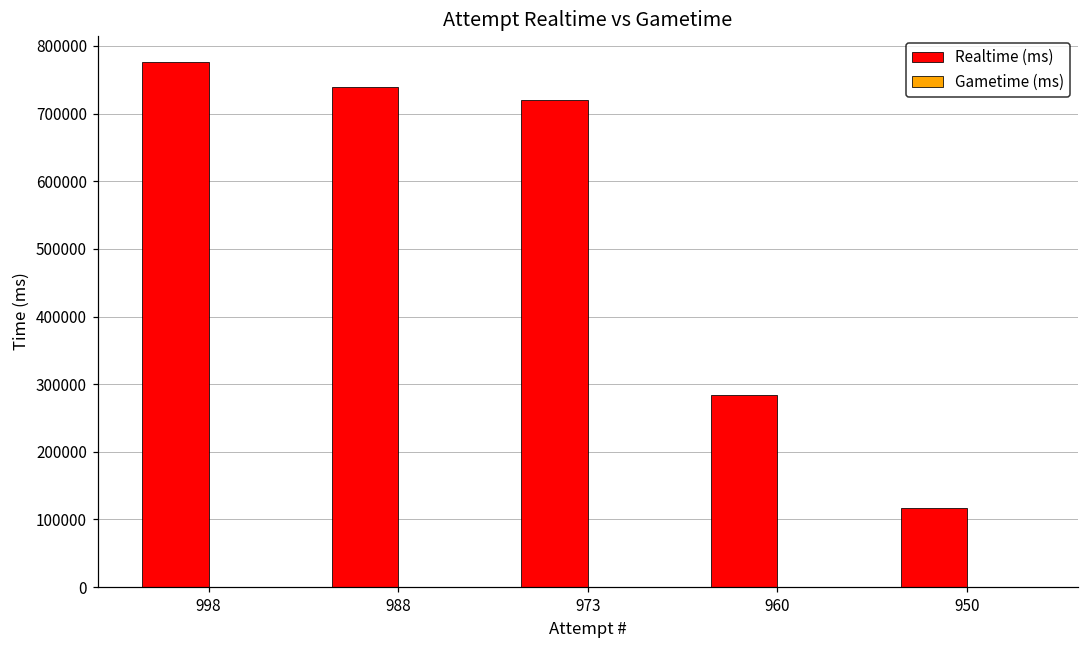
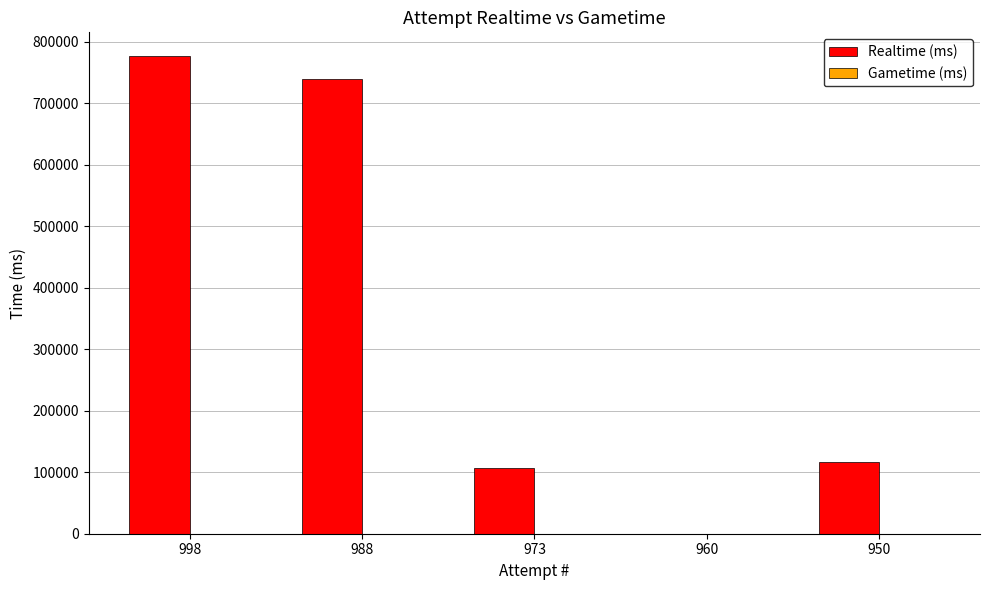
Realtime (ms), 973: 720000 -> 110000
Realtime (ms), 960: 280000 -> 0
